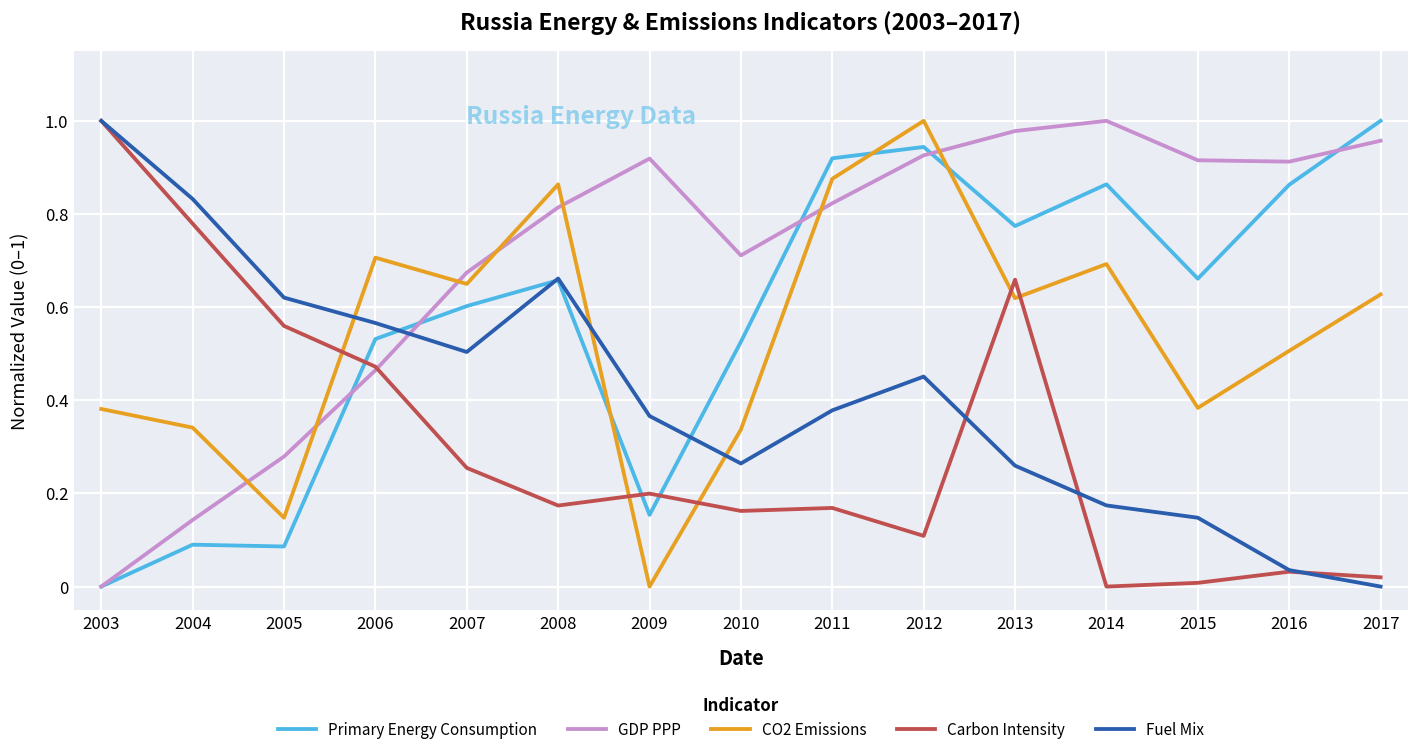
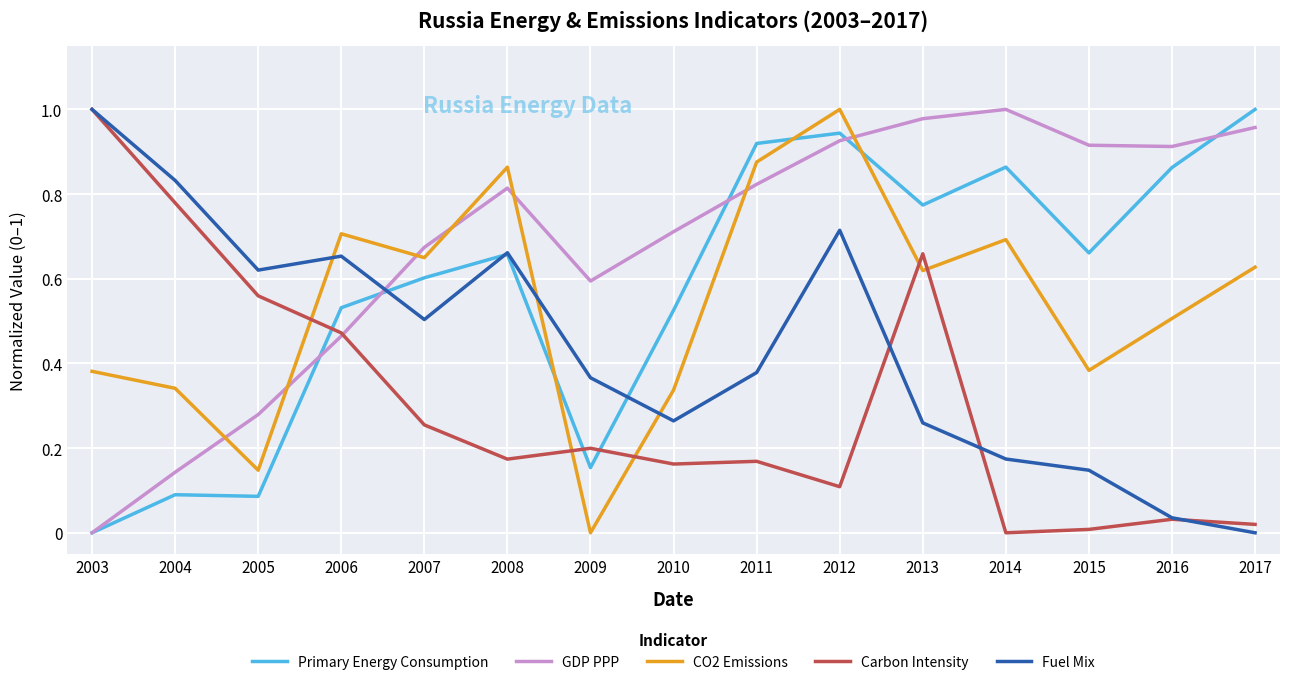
Fuel Mix, 2006: 0.57 -> 0.65
GDP PPP, 2009: 0.92 -> 0.59
Fuel Mix, 2012: 0.45 -> 0.71
